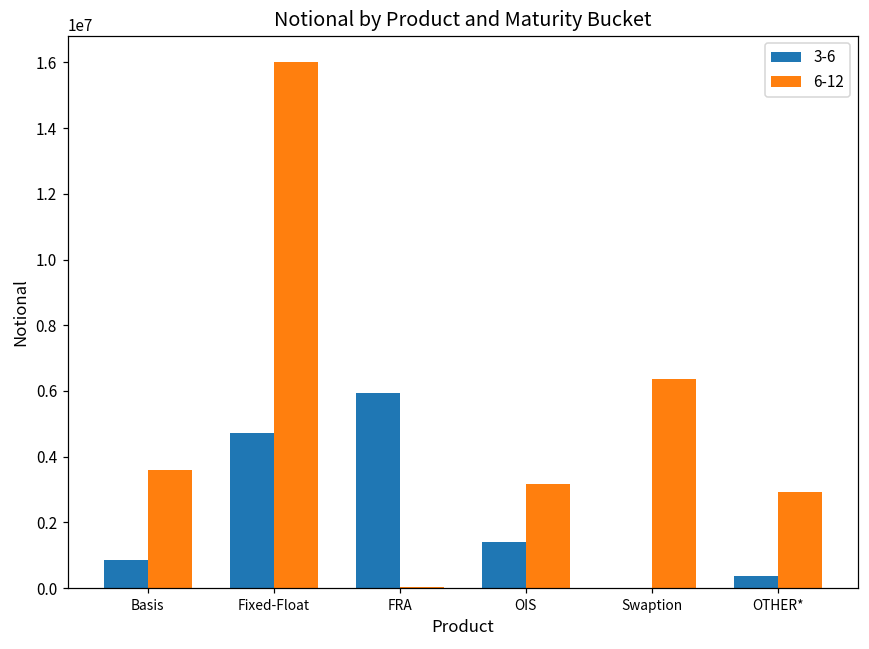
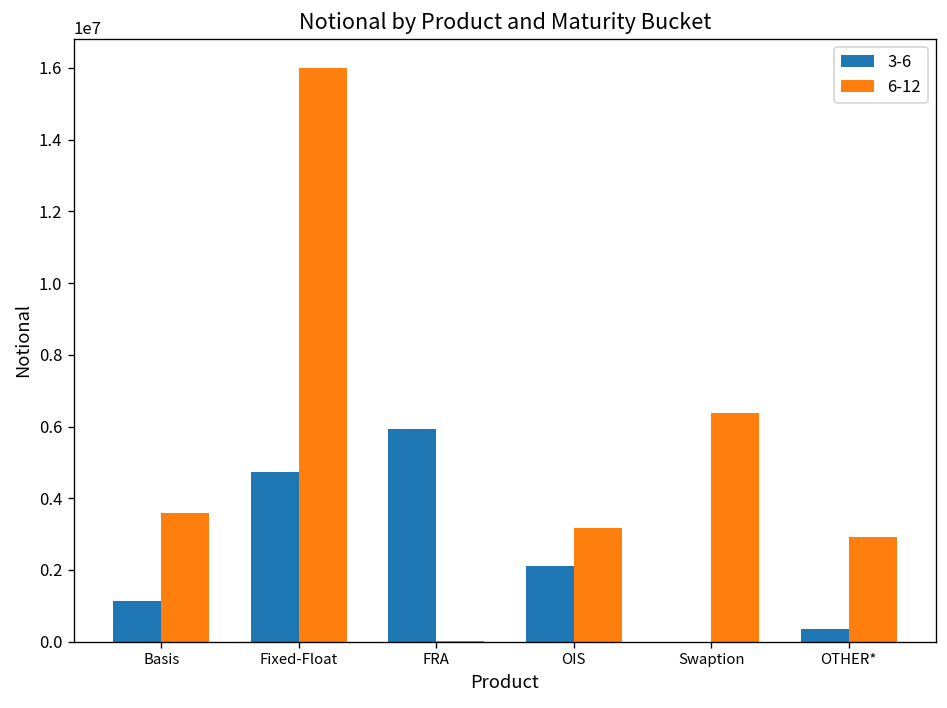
3-6, Basis: 900000 -> 1100000
3-6, OIS: 1400000 -> 2100000
